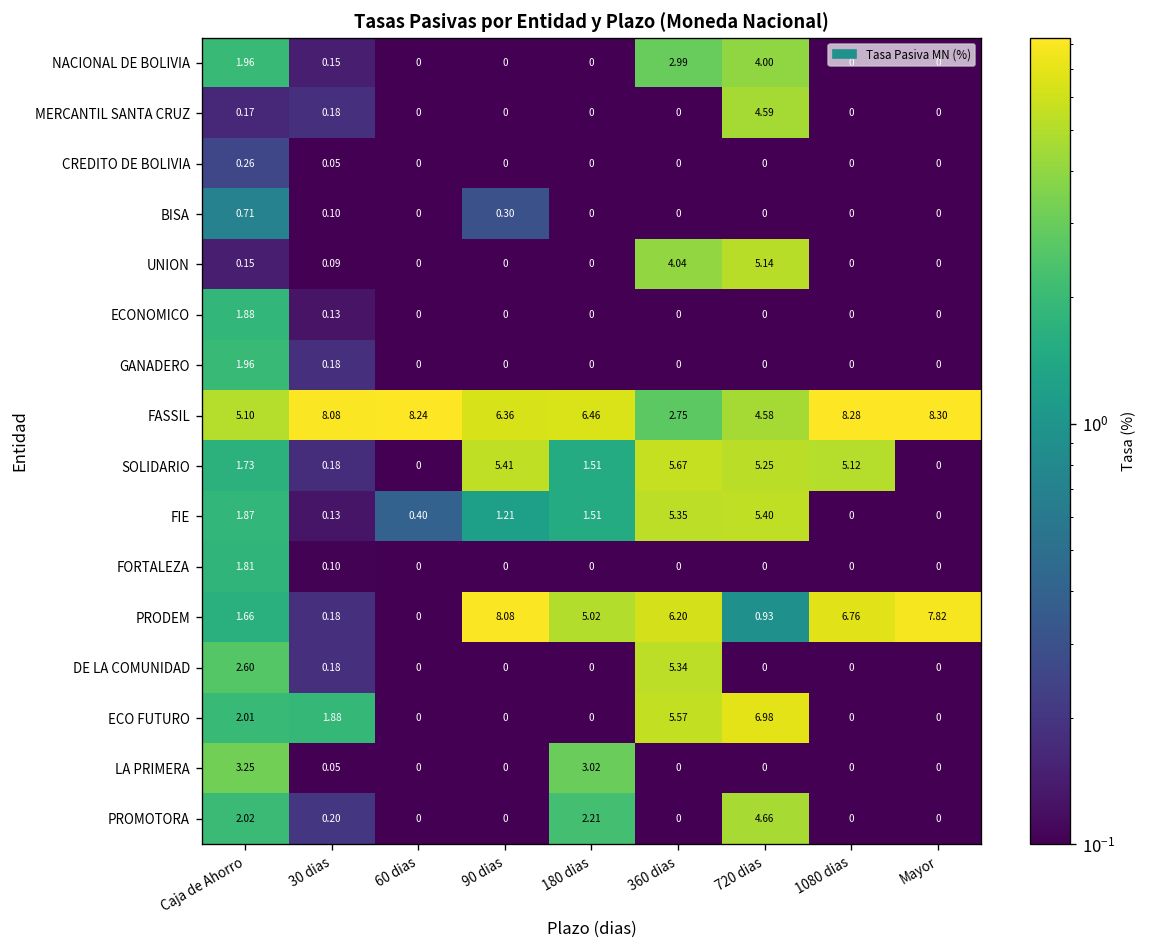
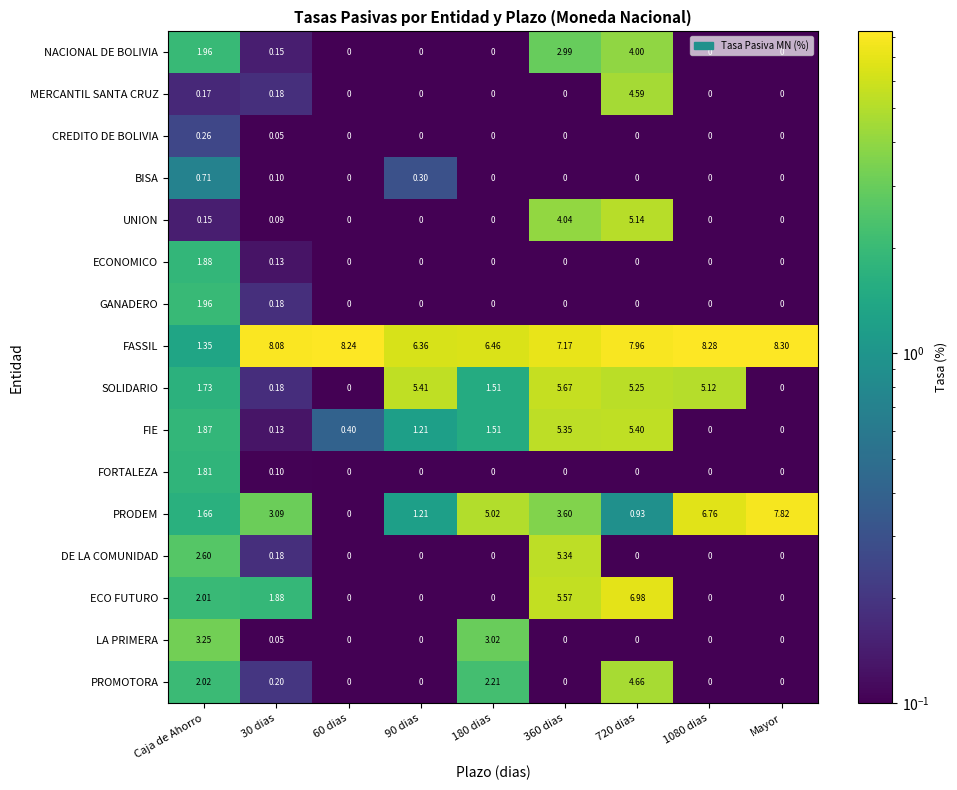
FASSIL, Caja de Ahorro: 5.10 -> 1.35
FASSIL, 360 dias: 2.75 -> 7.17
FASSIL, 720 dias: 4.58 -> 7.96
PRODEM, 30 dias: 0.18 -> 3.09
PRODEM, 90 dias: 8.08 -> 1.21
PRODEM, 360 dias: 6.20 -> 3.60
